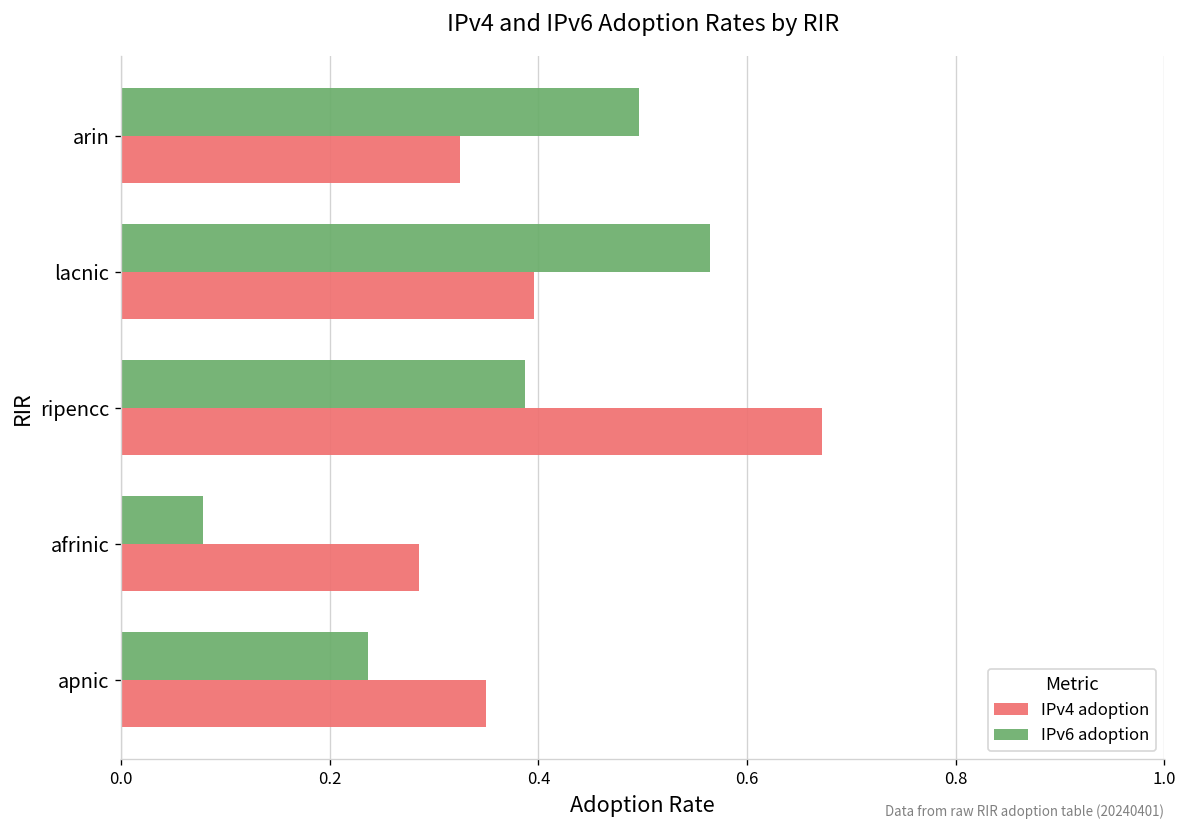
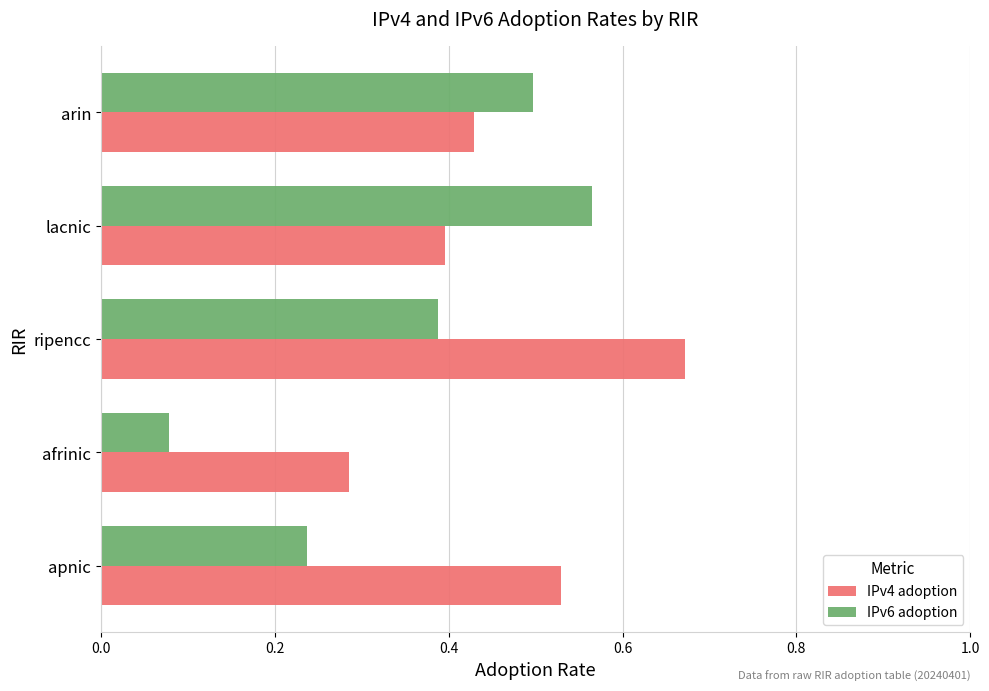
IPv4 adoption, arin: 0.32 -> 0.43
IPv4 adoption, apnic: 0.35 -> 0.53
